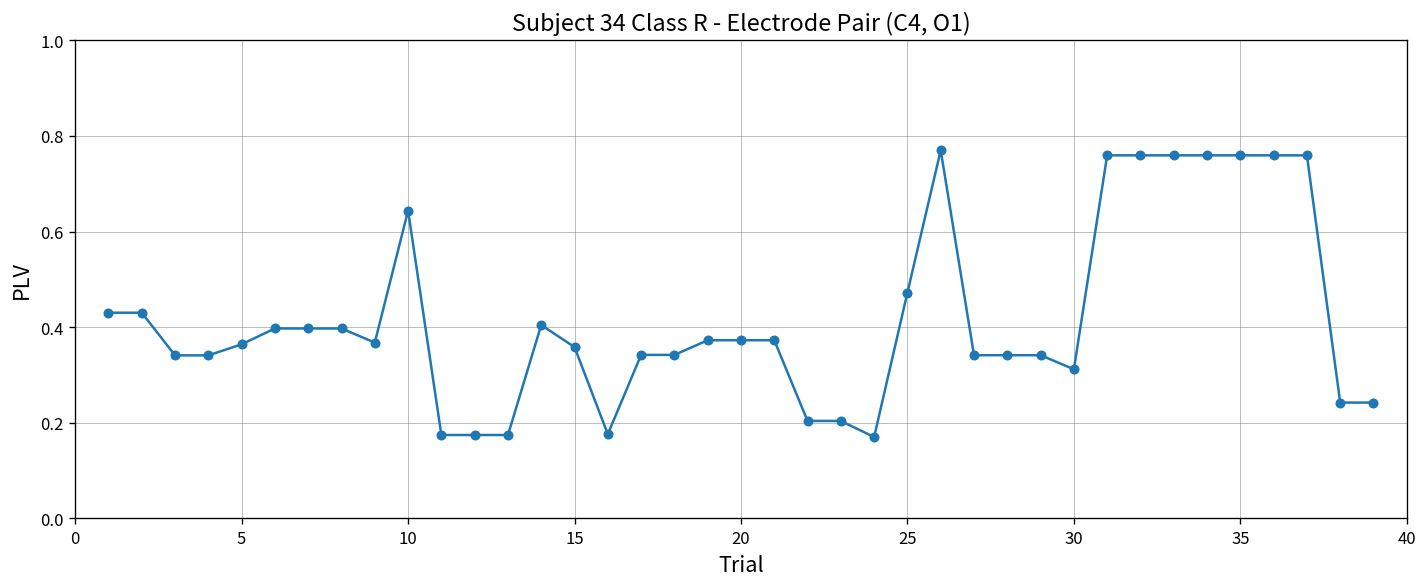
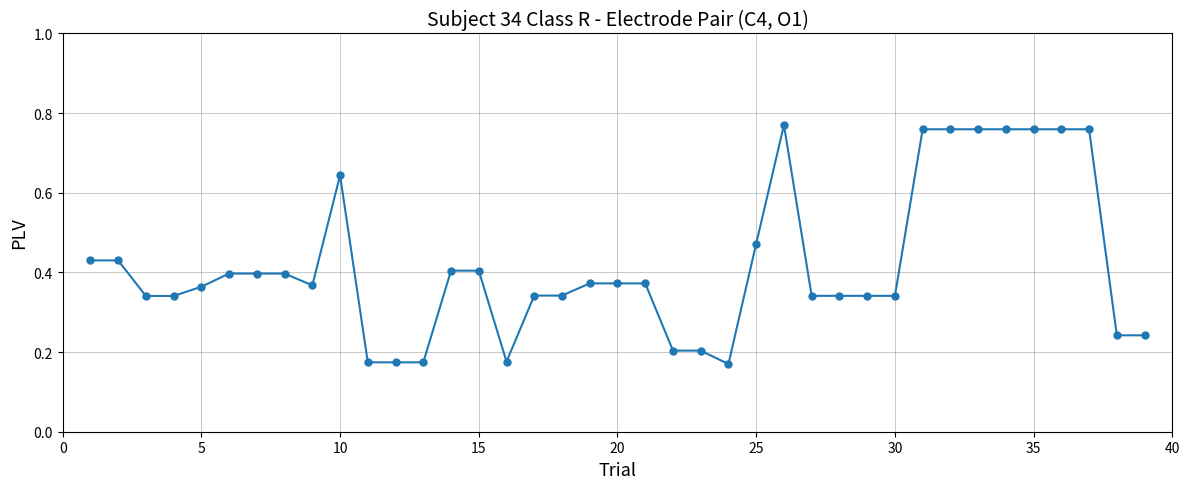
15: 0.36 -> 0.40
30: 0.31 -> 0.34
